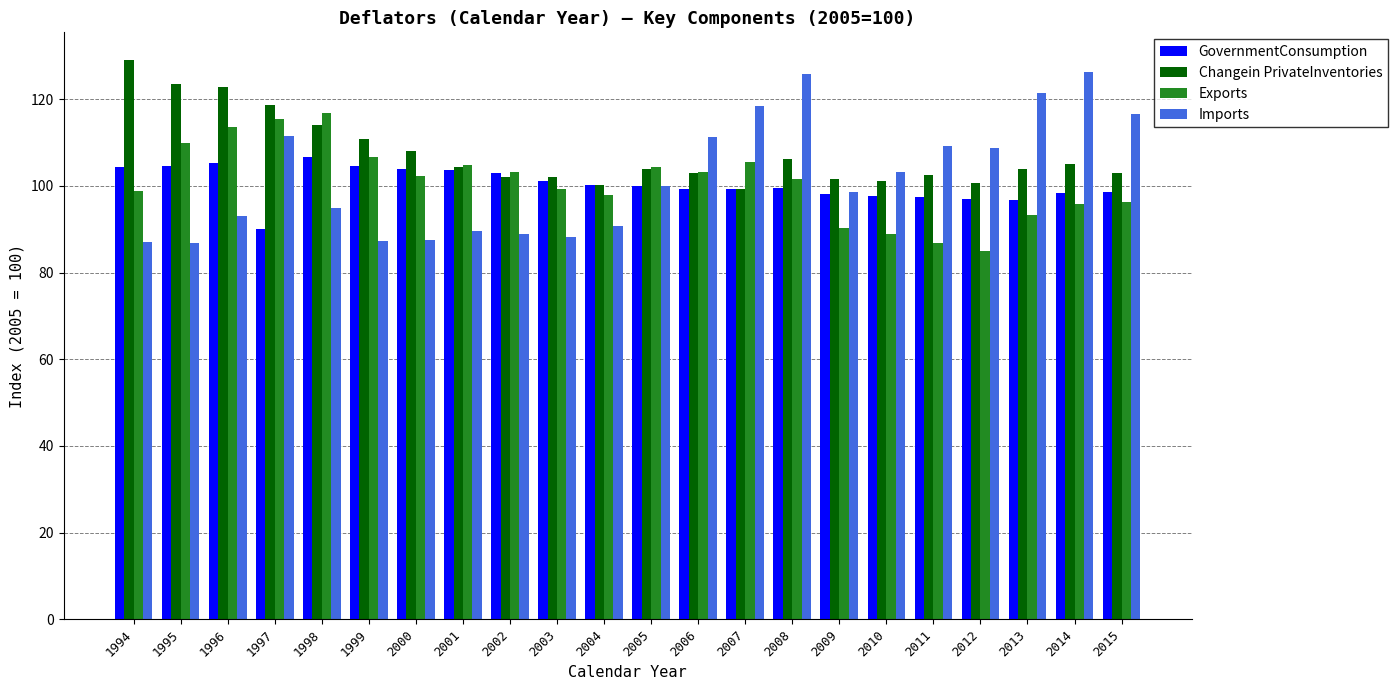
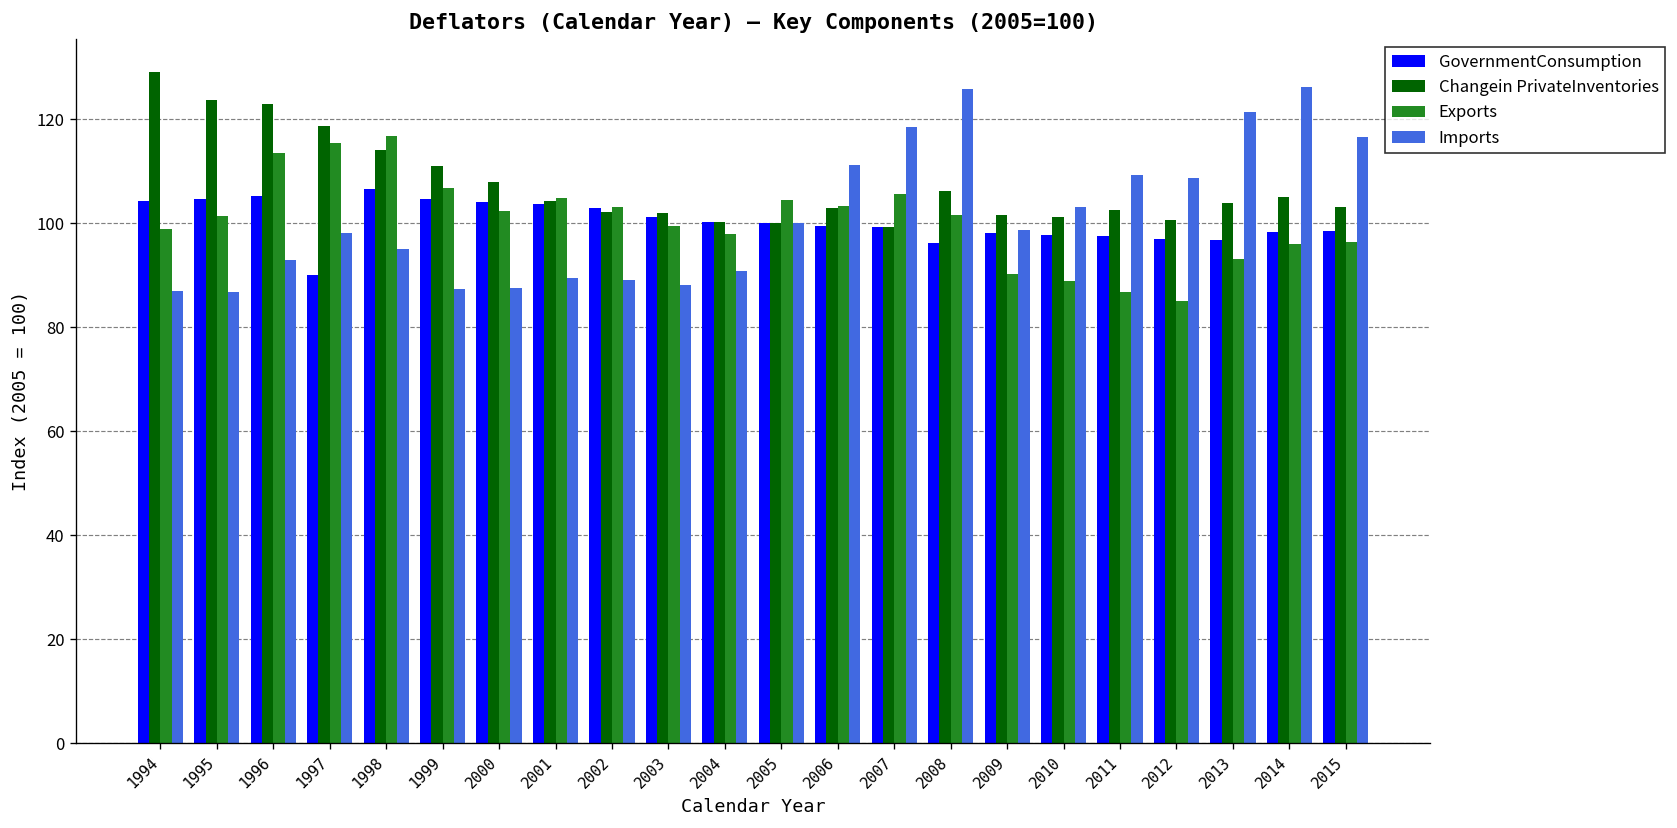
Exports, 1995: 110 -> 101
Imports, 1997: 112 -> 98
Changein PrivateInventories, 2005: 104 -> 100
GovernmentConsumption, 2008: 100 -> 96
